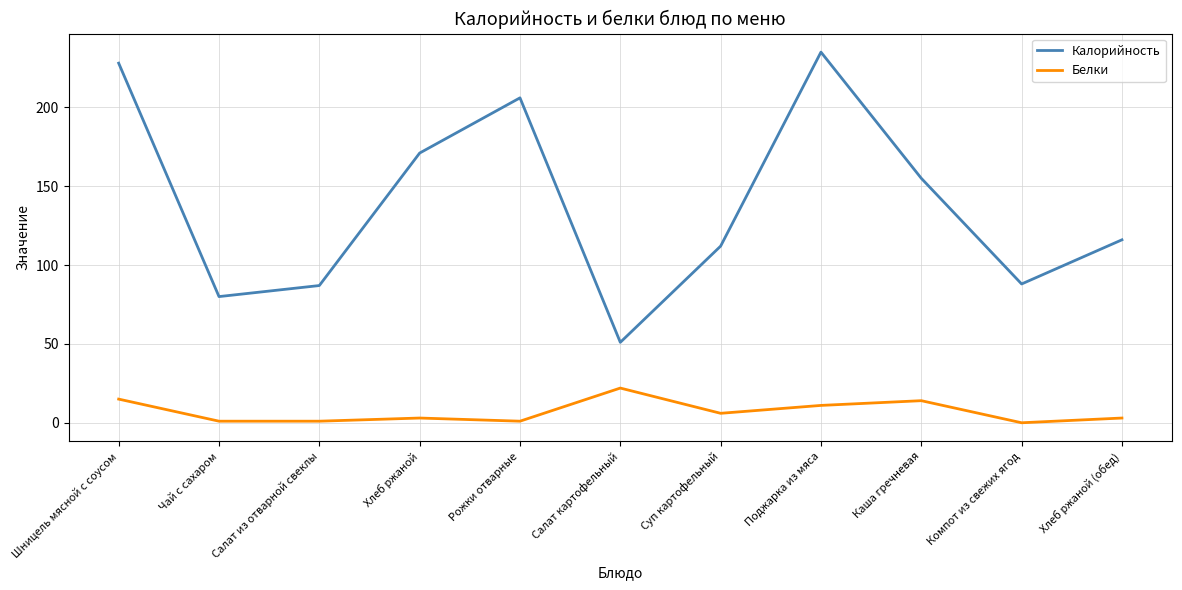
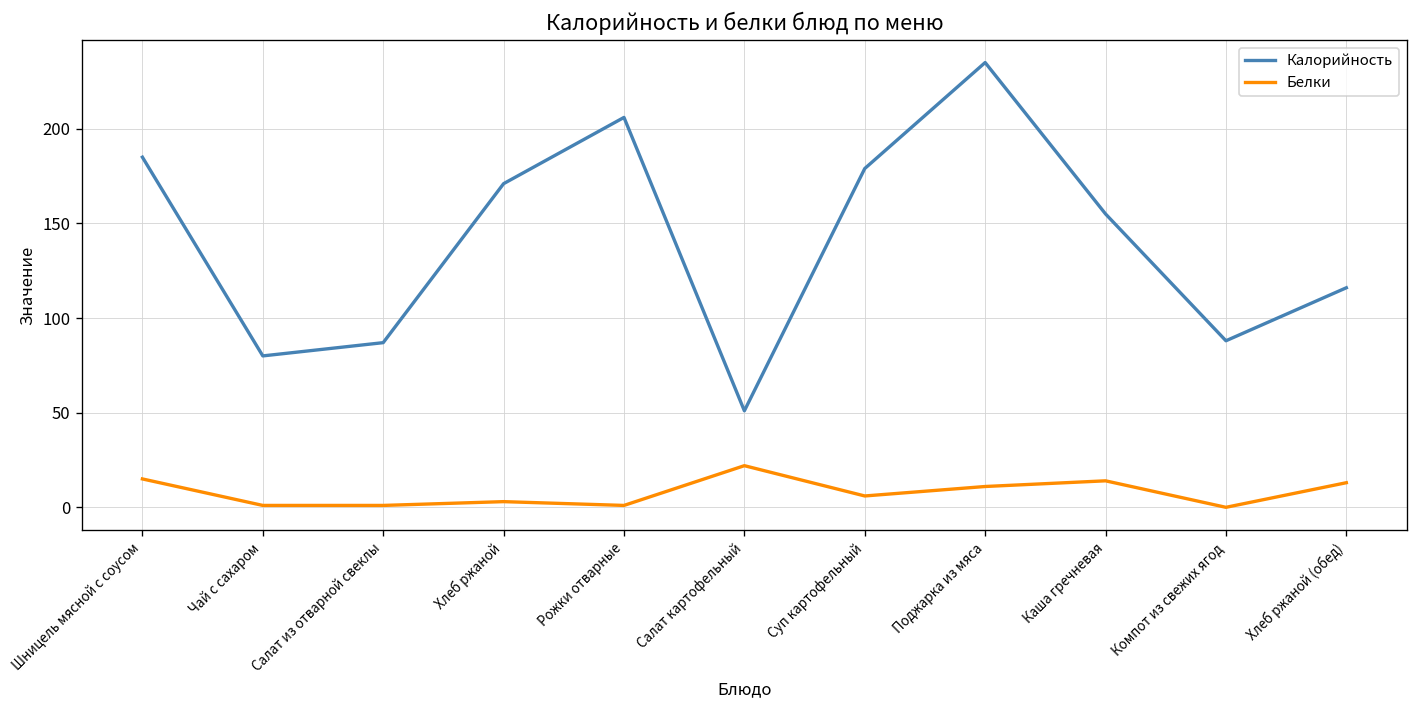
Калорийность, Шницель мясной с соусом: 228 -> 185
Калорийность, Суп картофельный: 112 -> 179
Белки, Хлеб ржаной (обед): 3 -> 13
